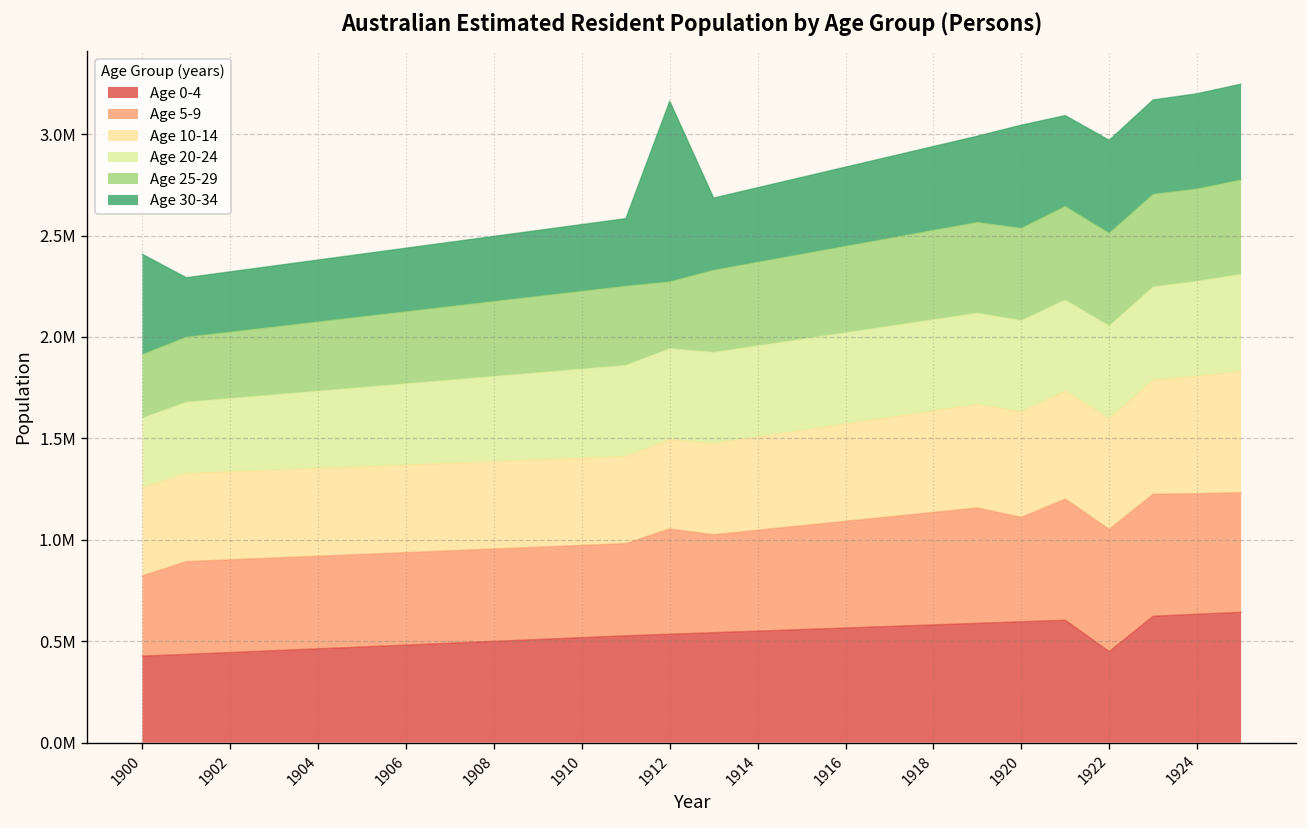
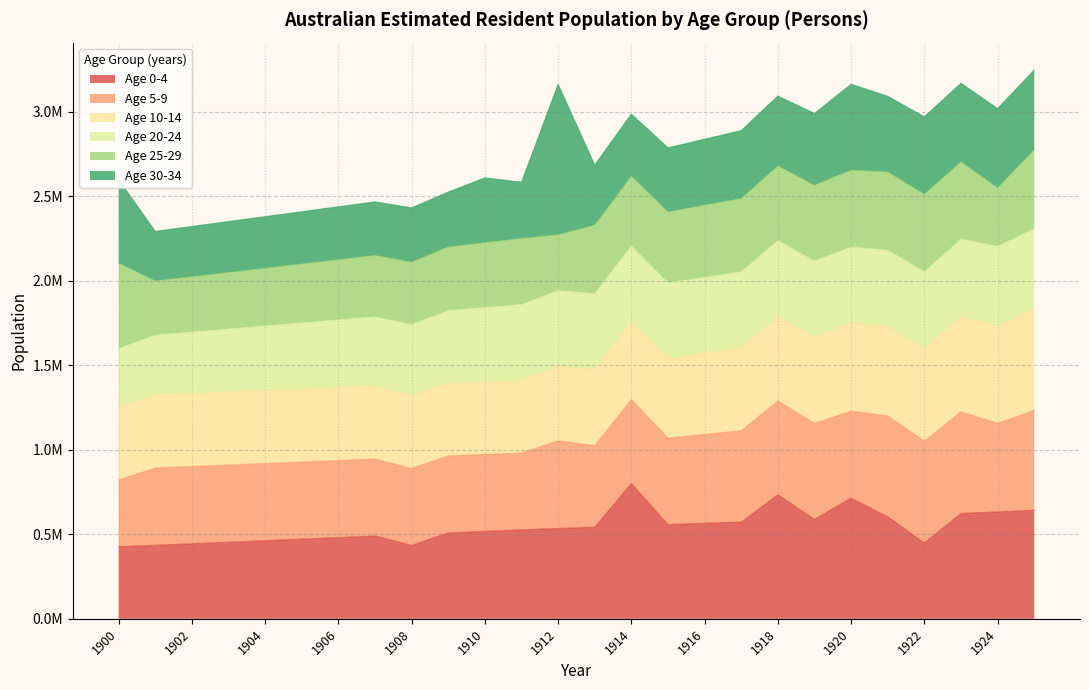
Age 25-29, 1900: 310000 -> 500000
Age 0-4, 1908: 500000 -> 430000
Age 30-34, 1910: 330000 -> 380000
Age 0-4, 1914: 550000 -> 800000
Age 0-4, 1918: 580000 -> 730000
Age 0-4, 1920: 600000 -> 710000
Age 5-9, 1924: 590000 -> 520000
Age 25-29, 1924: 460000 -> 350000
